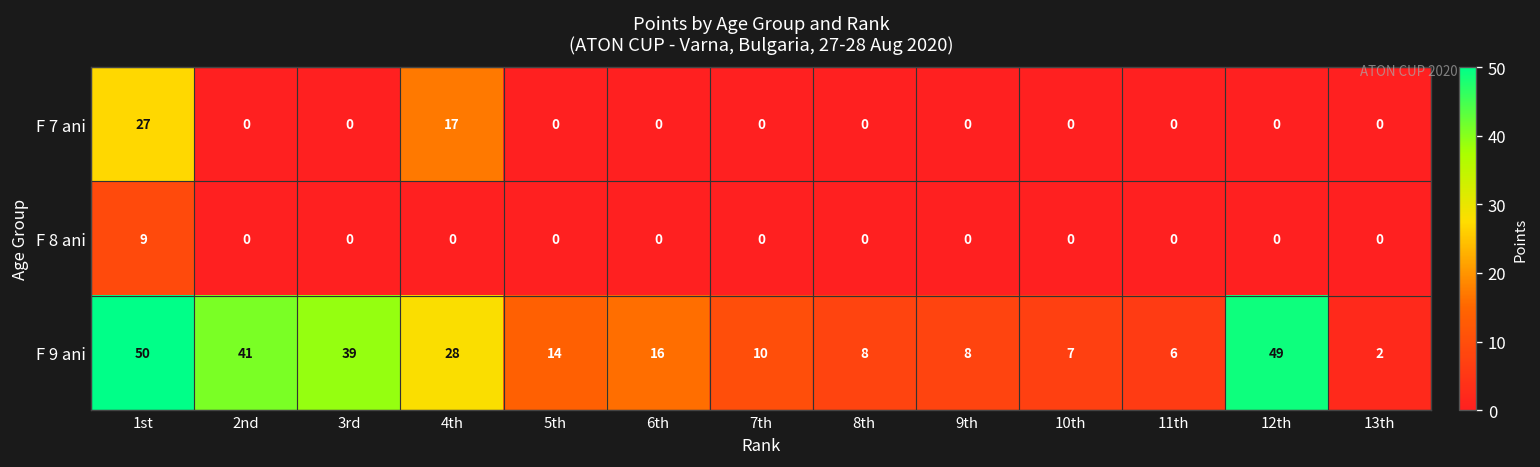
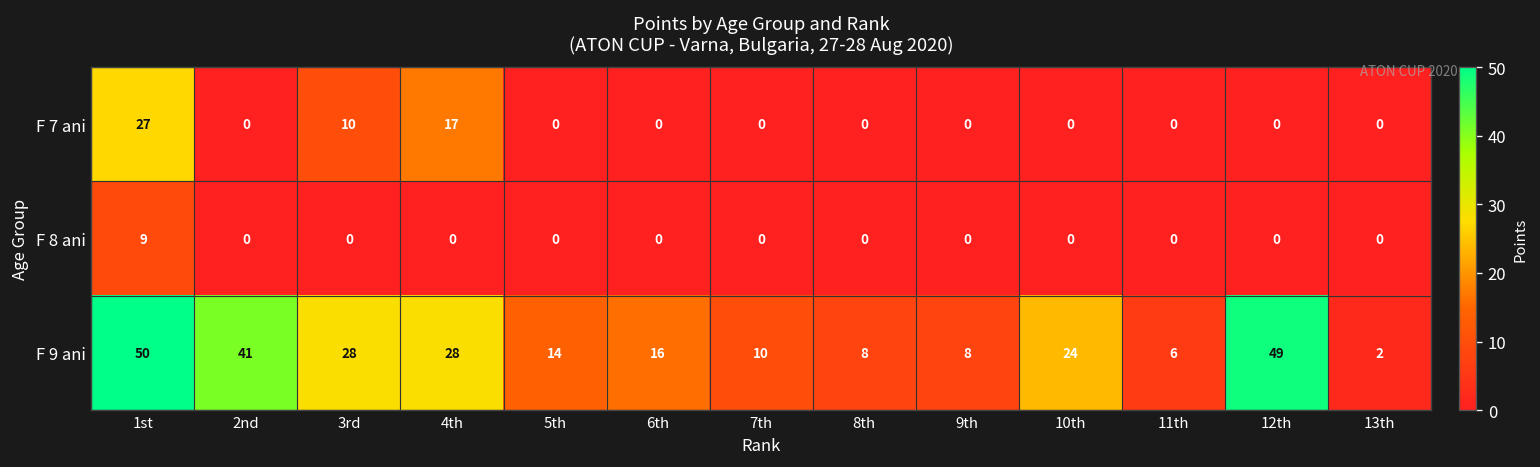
F 7 ani, 3rd: 0 -> 10
F 9 ani, 3rd: 39 -> 28
F 9 ani, 10th: 7 -> 24
